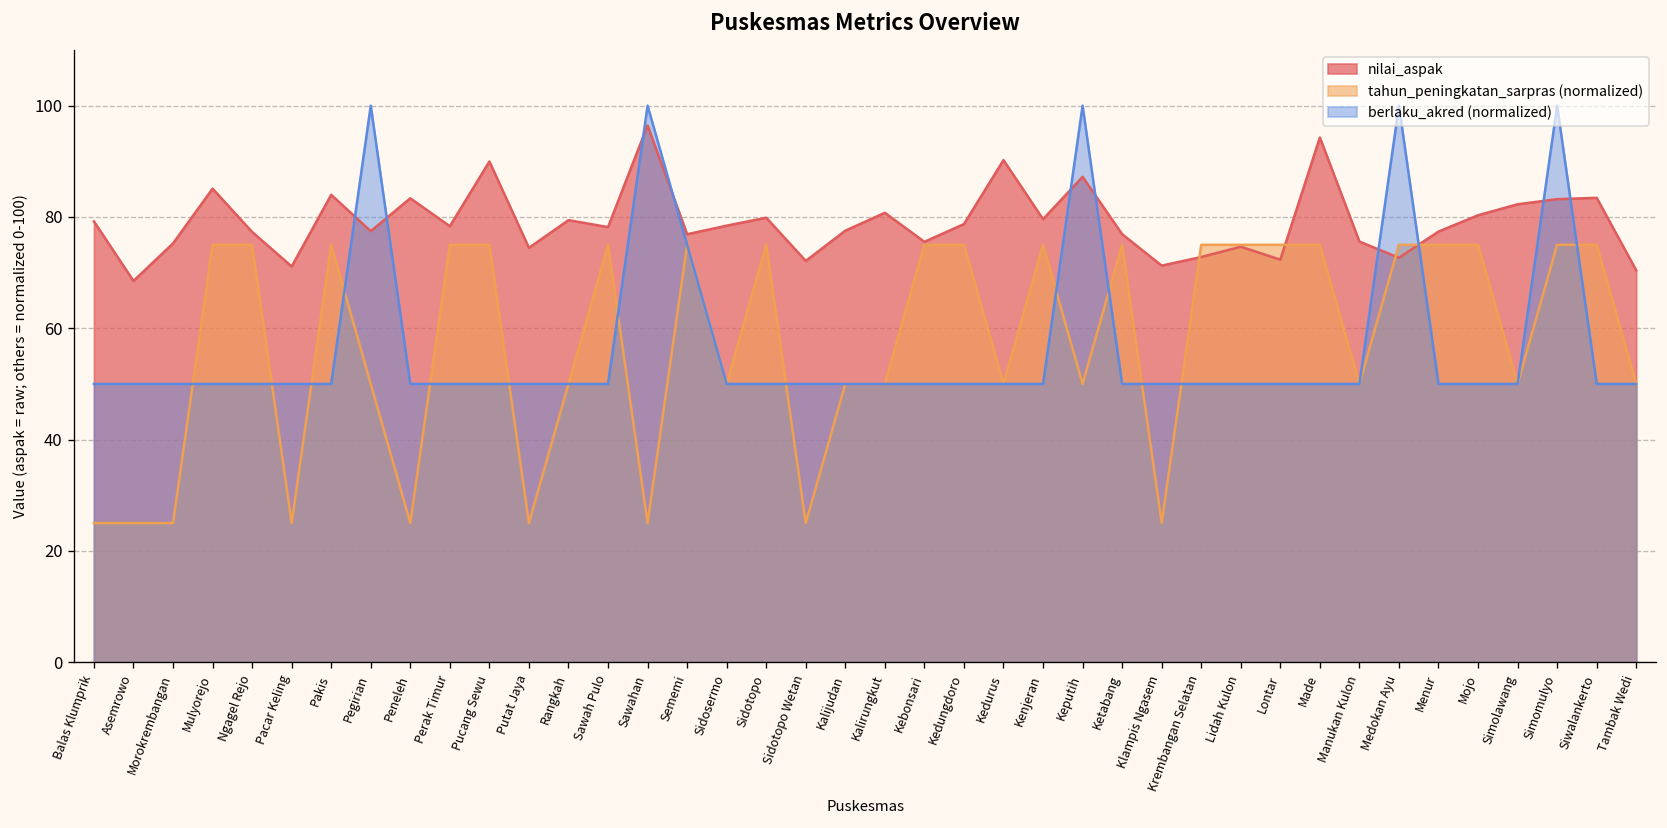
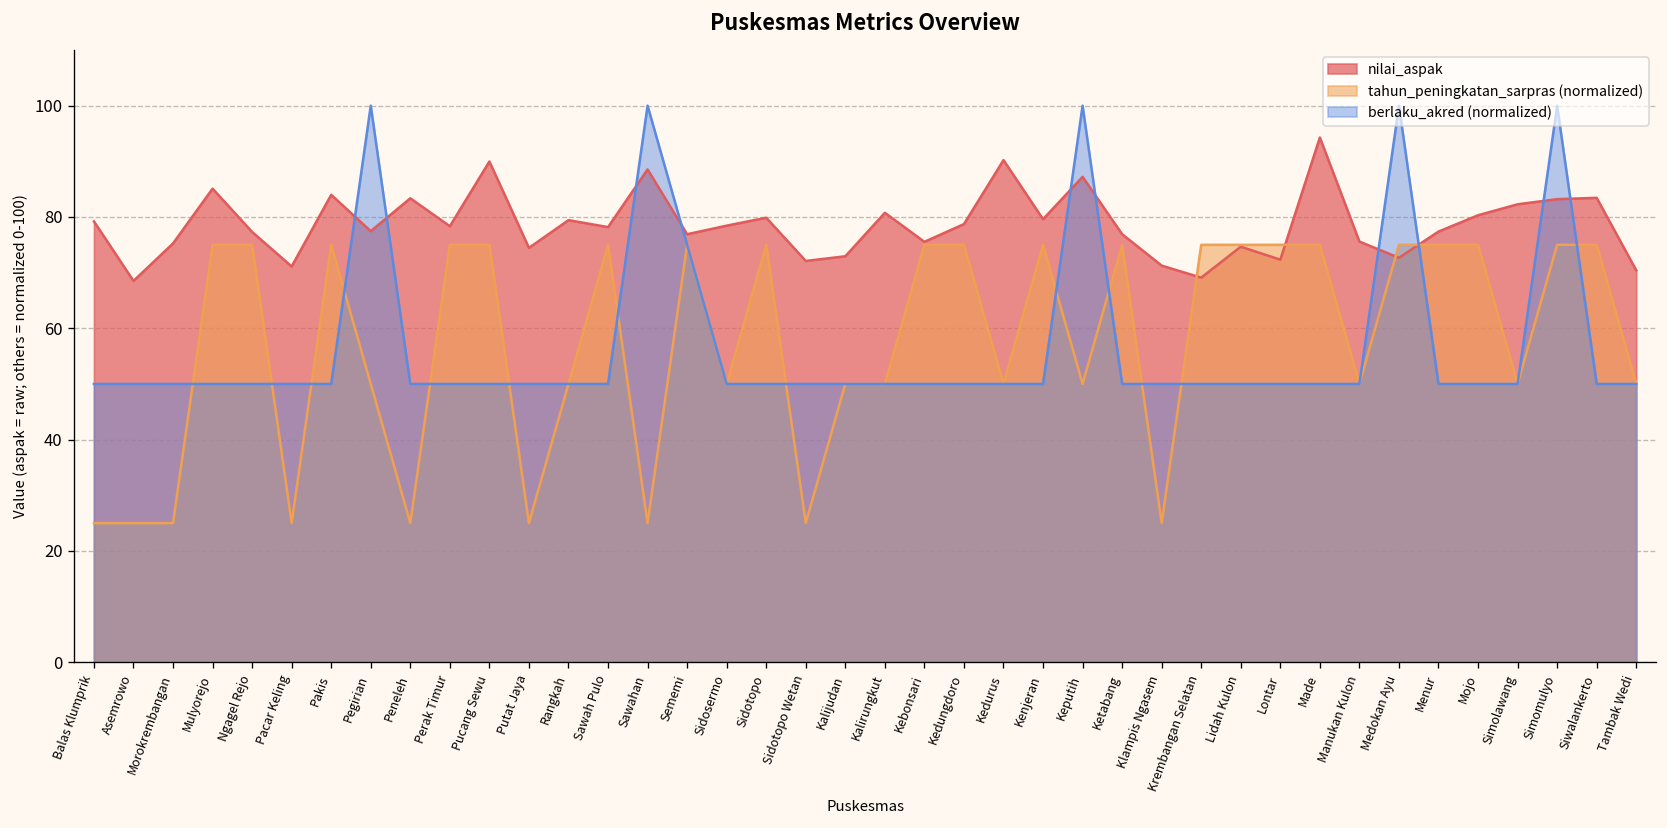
nilai_aspak, Sawahan: 96 -> 89
nilai_aspak, Kalijudan: 78 -> 73
nilai_aspak, Krembangan Selatan: 73 -> 69
